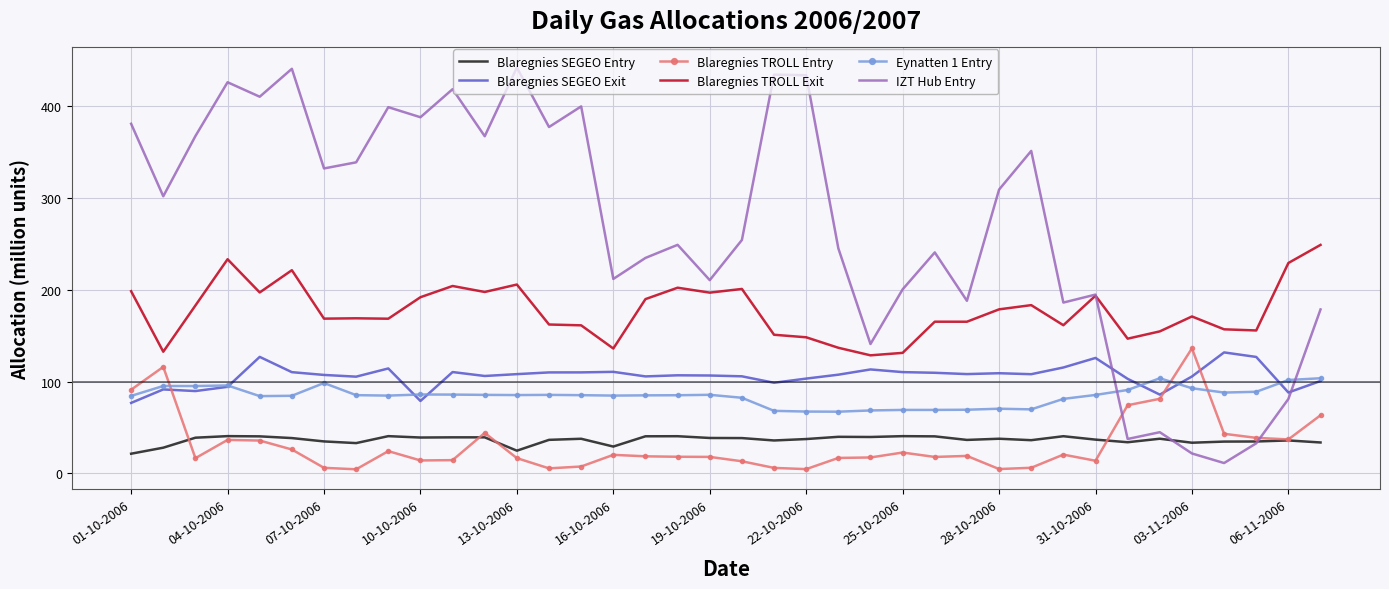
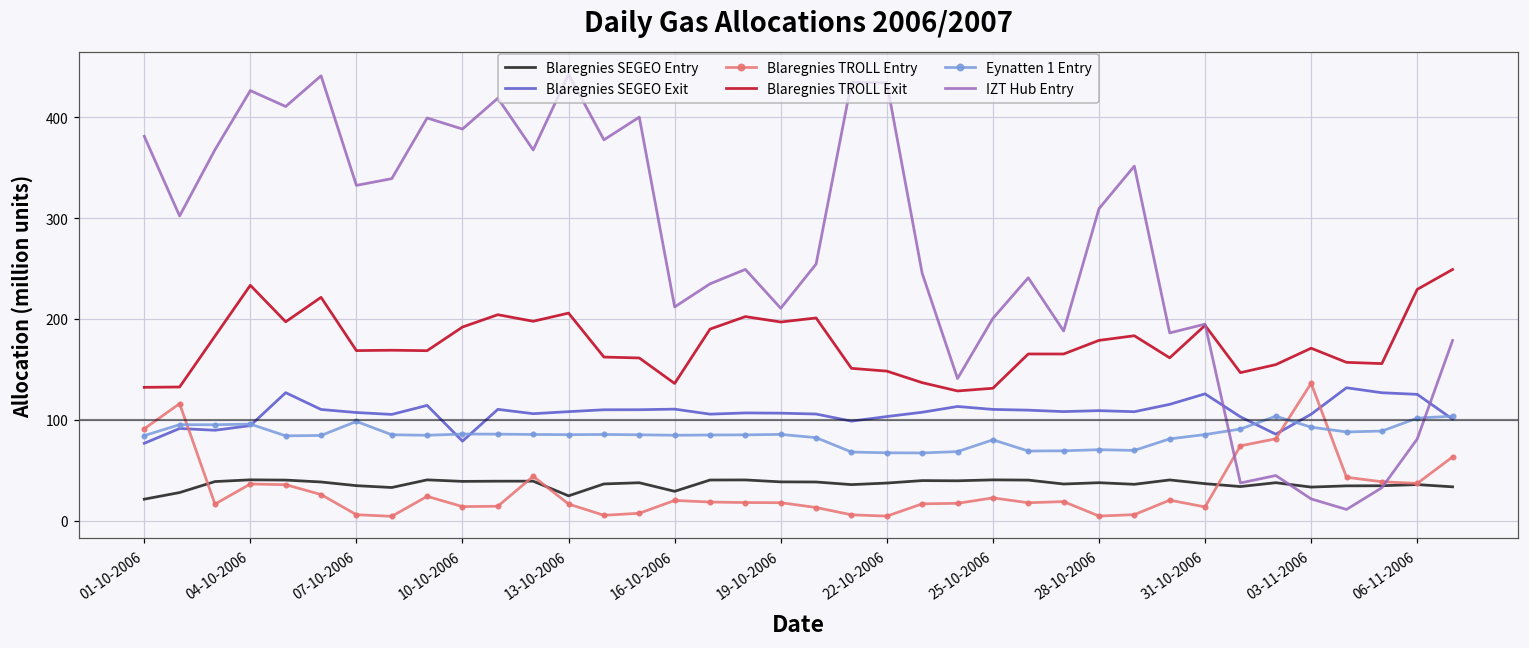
Blaregnies TROLL Exit, 01-10-2006: 200 -> 130
Eynatten 1 Entry, 25-10-2006: 70 -> 80
Blaregnies SEGEO Exit, 06-11-2006: 90 -> 130
